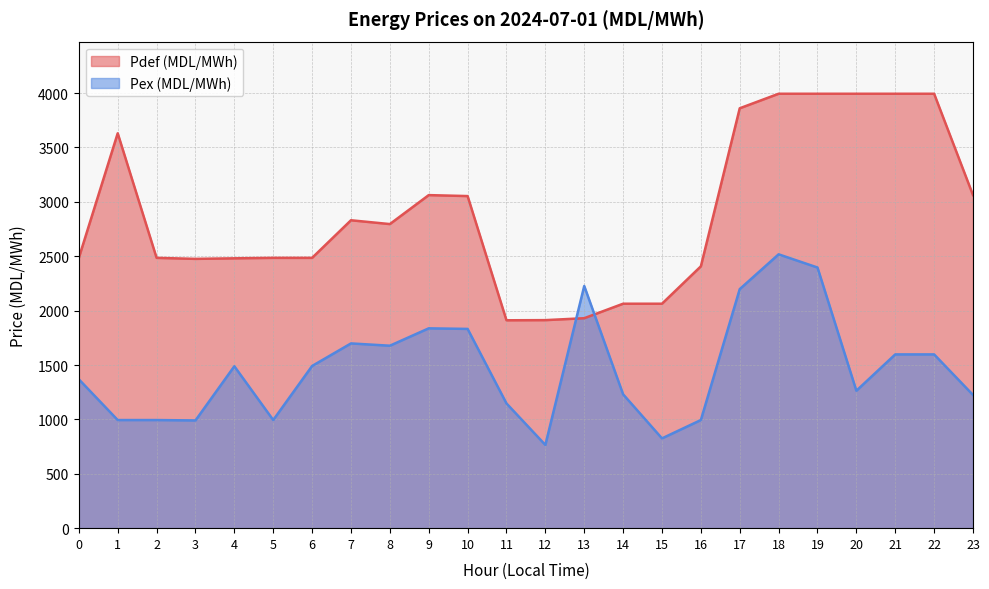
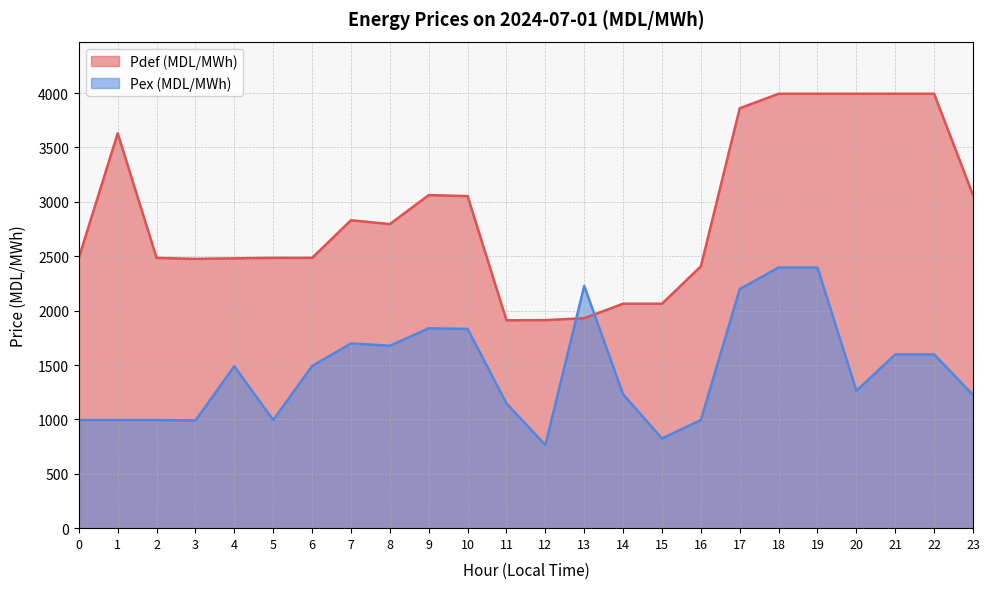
Pex (MDL/MWh), 0: 1370 -> 990
Pex (MDL/MWh), 18: 2520 -> 2400
